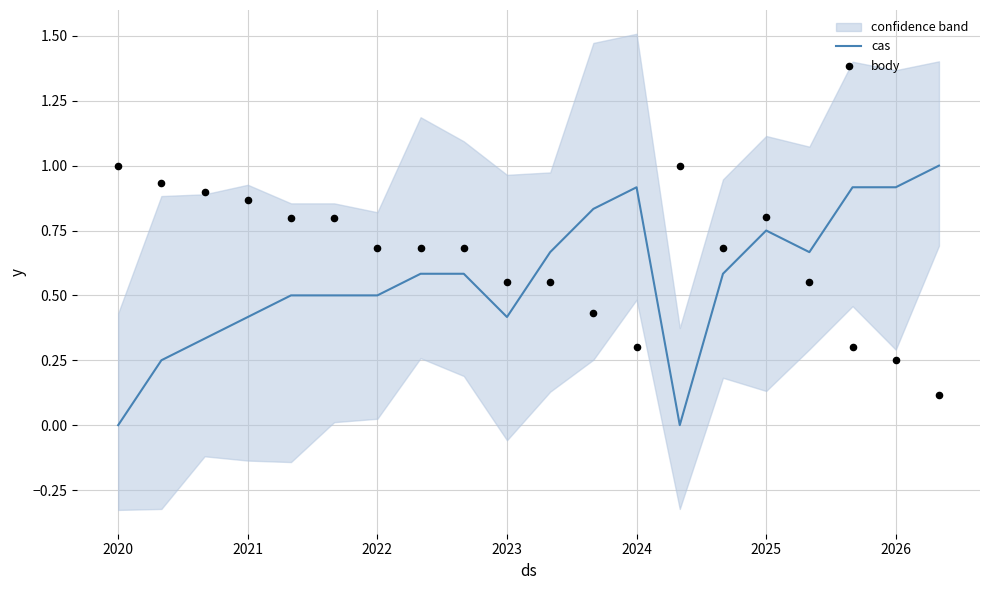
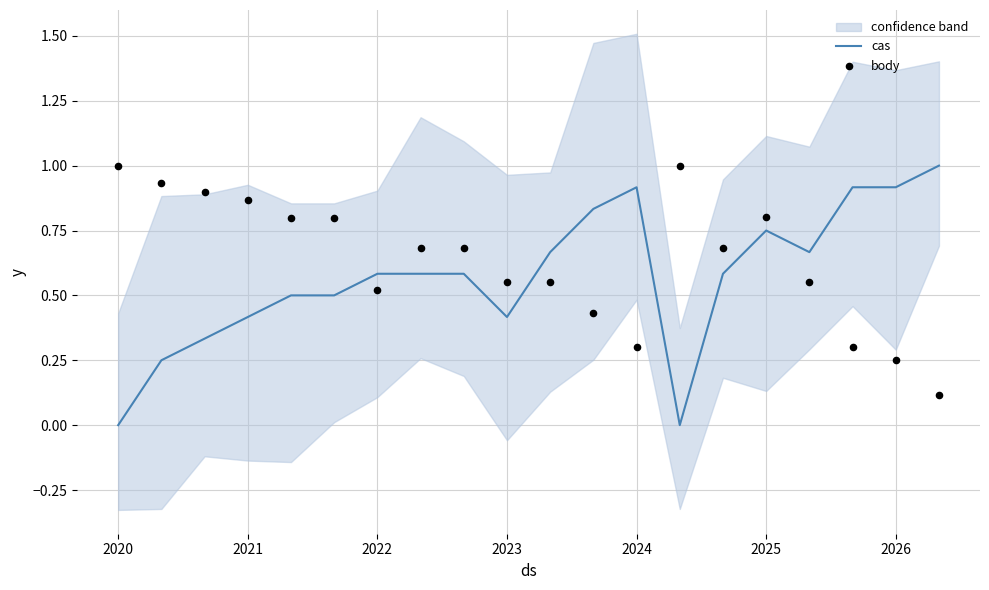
cas, 2022: 0.50 -> 0.58
body, 2022: 0.68 -> 0.52
